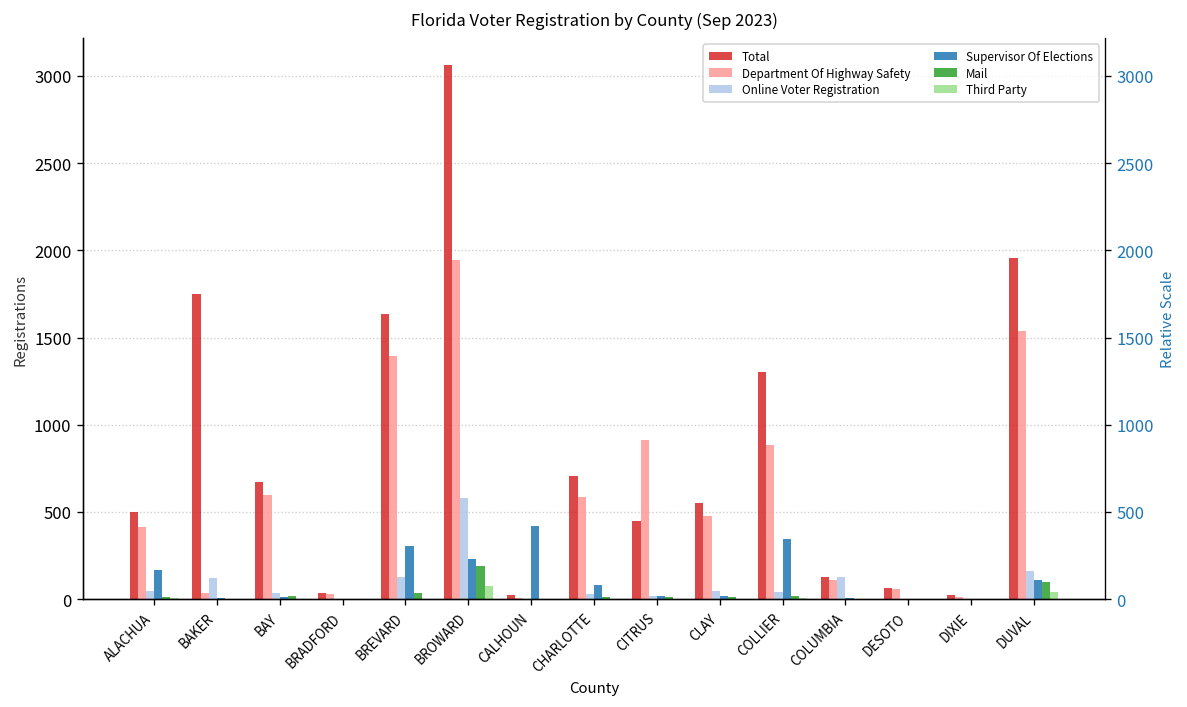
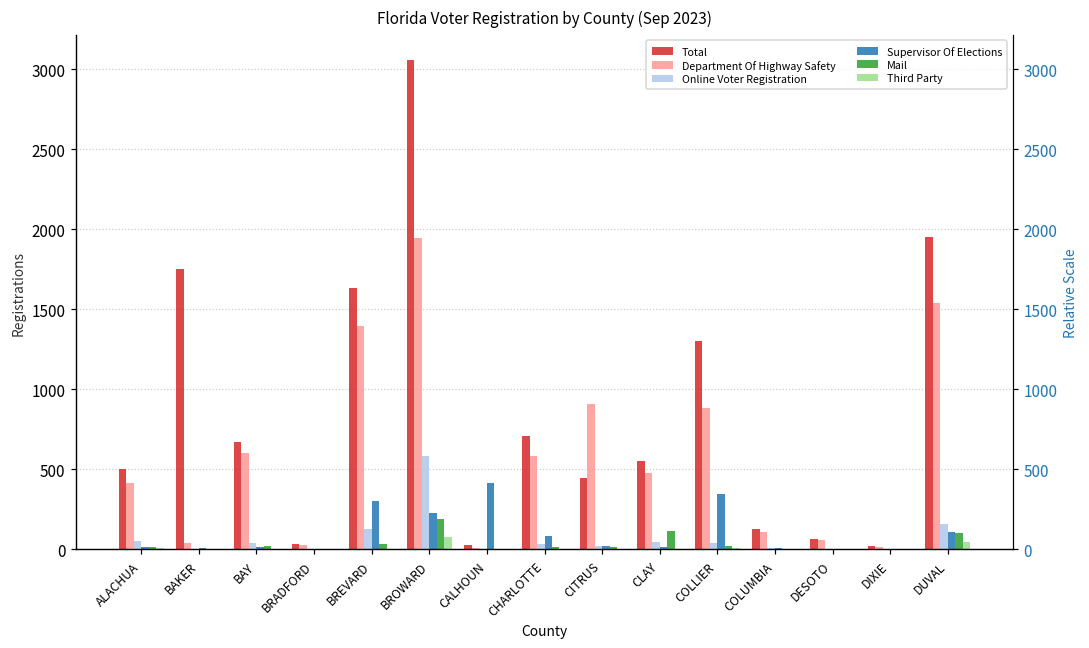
Supervisor Of Elections, ALACHUA: 170 -> 20
Online Voter Registration, BAKER: 120 -> 0
Mail, CLAY: 10 -> 120
Online Voter Registration, COLUMBIA: 130 -> 10
